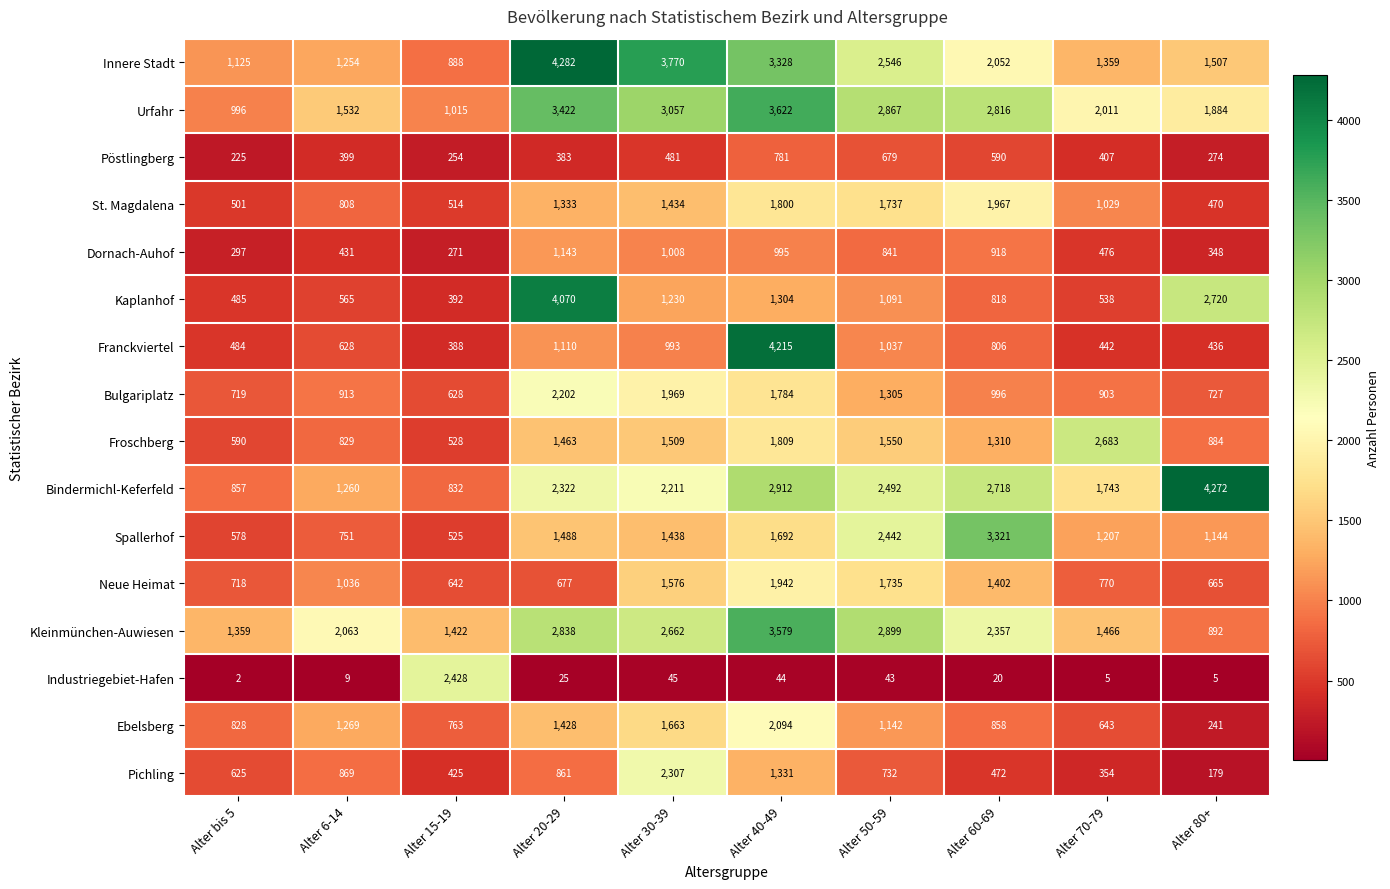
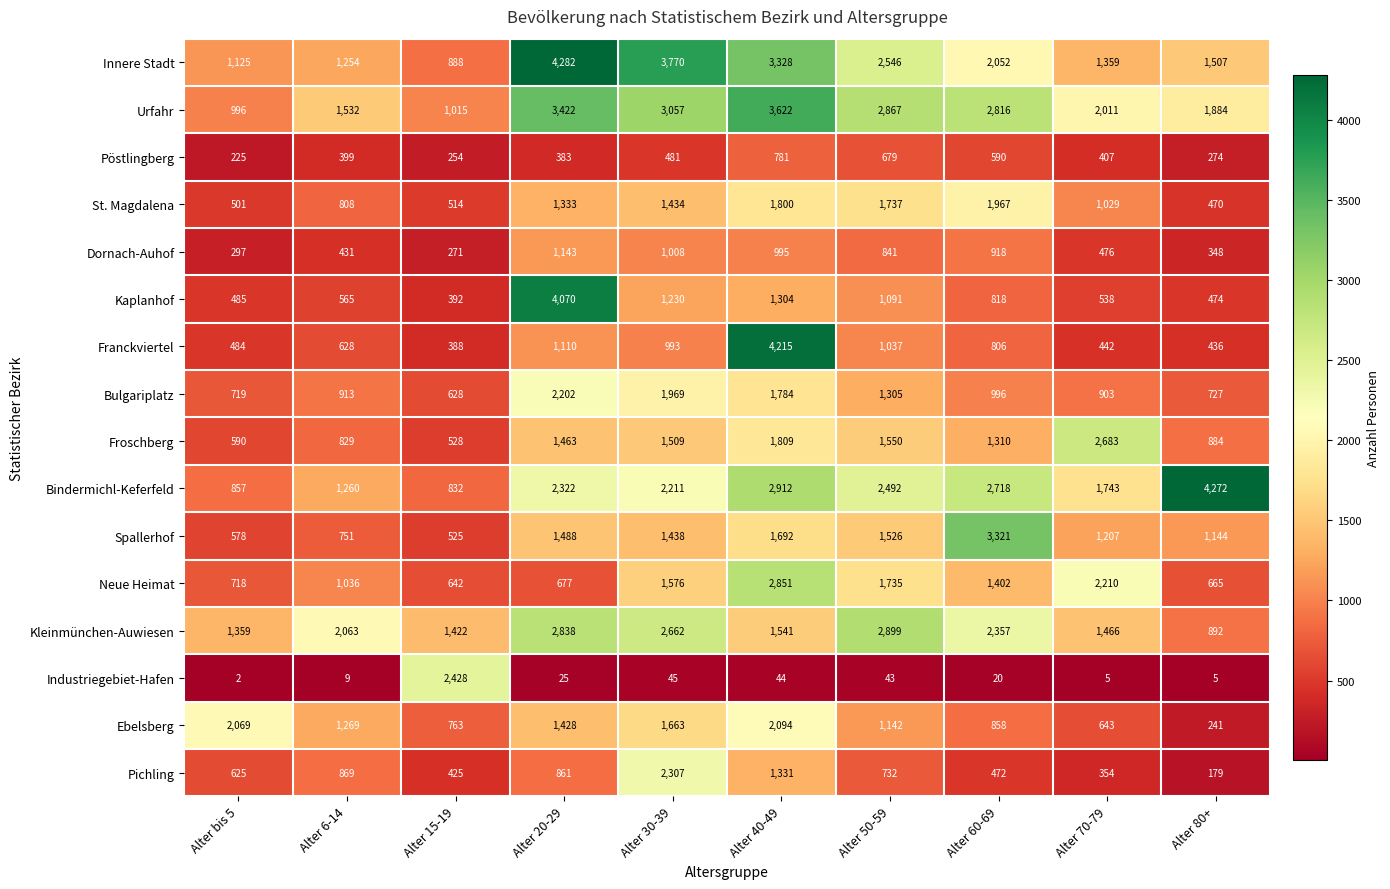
Kaplanhof, Alter 80+: 2,720 -> 474
Spallerhof, Alter 50-59: 2,442 -> 1,526
Neue Heimat, Alter 40-49: 1,942 -> 2,851
Neue Heimat, Alter 70-79: 770 -> 2,210
Kleinmünchen-Auwiesen, Alter 40-49: 3,579 -> 1,541
Ebelsberg, Alter bis 5: 828 -> 2,069
